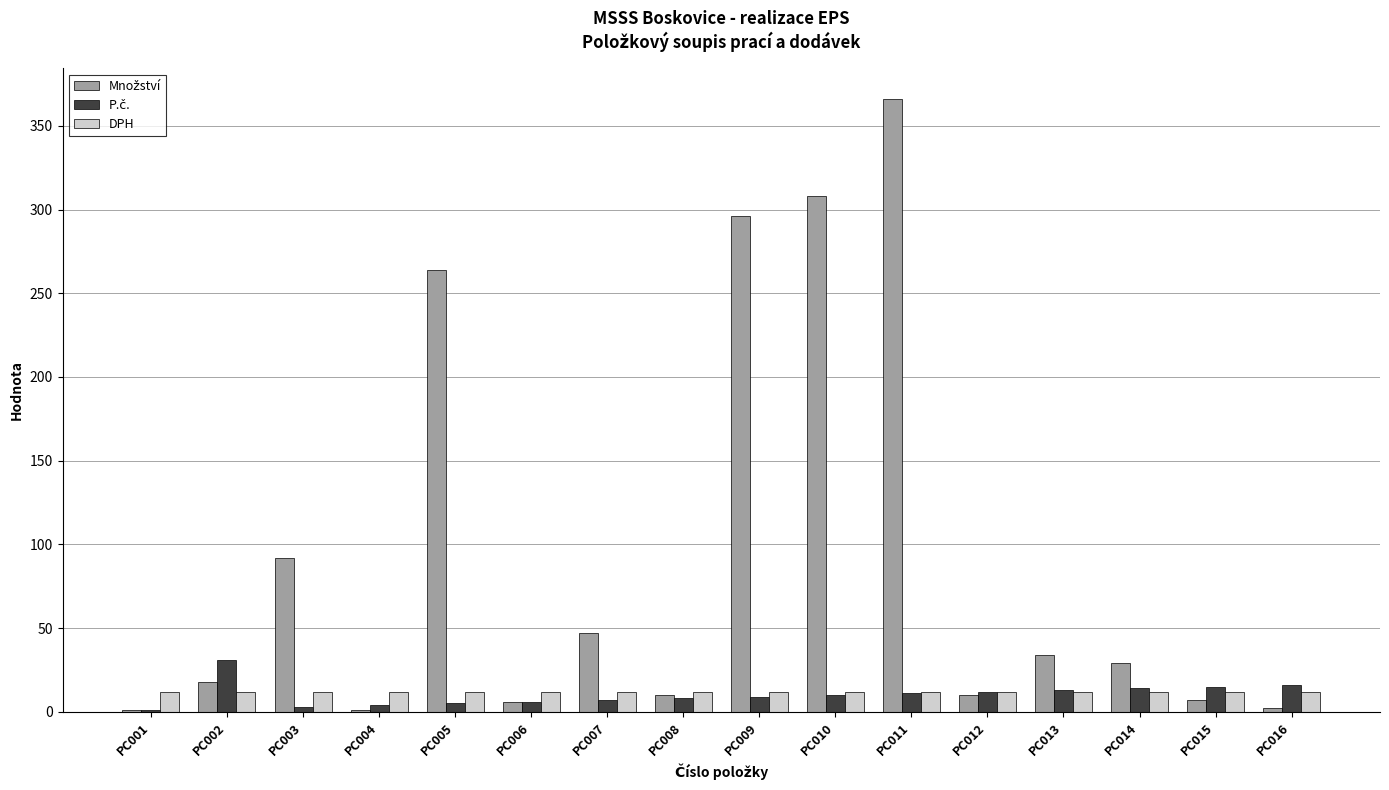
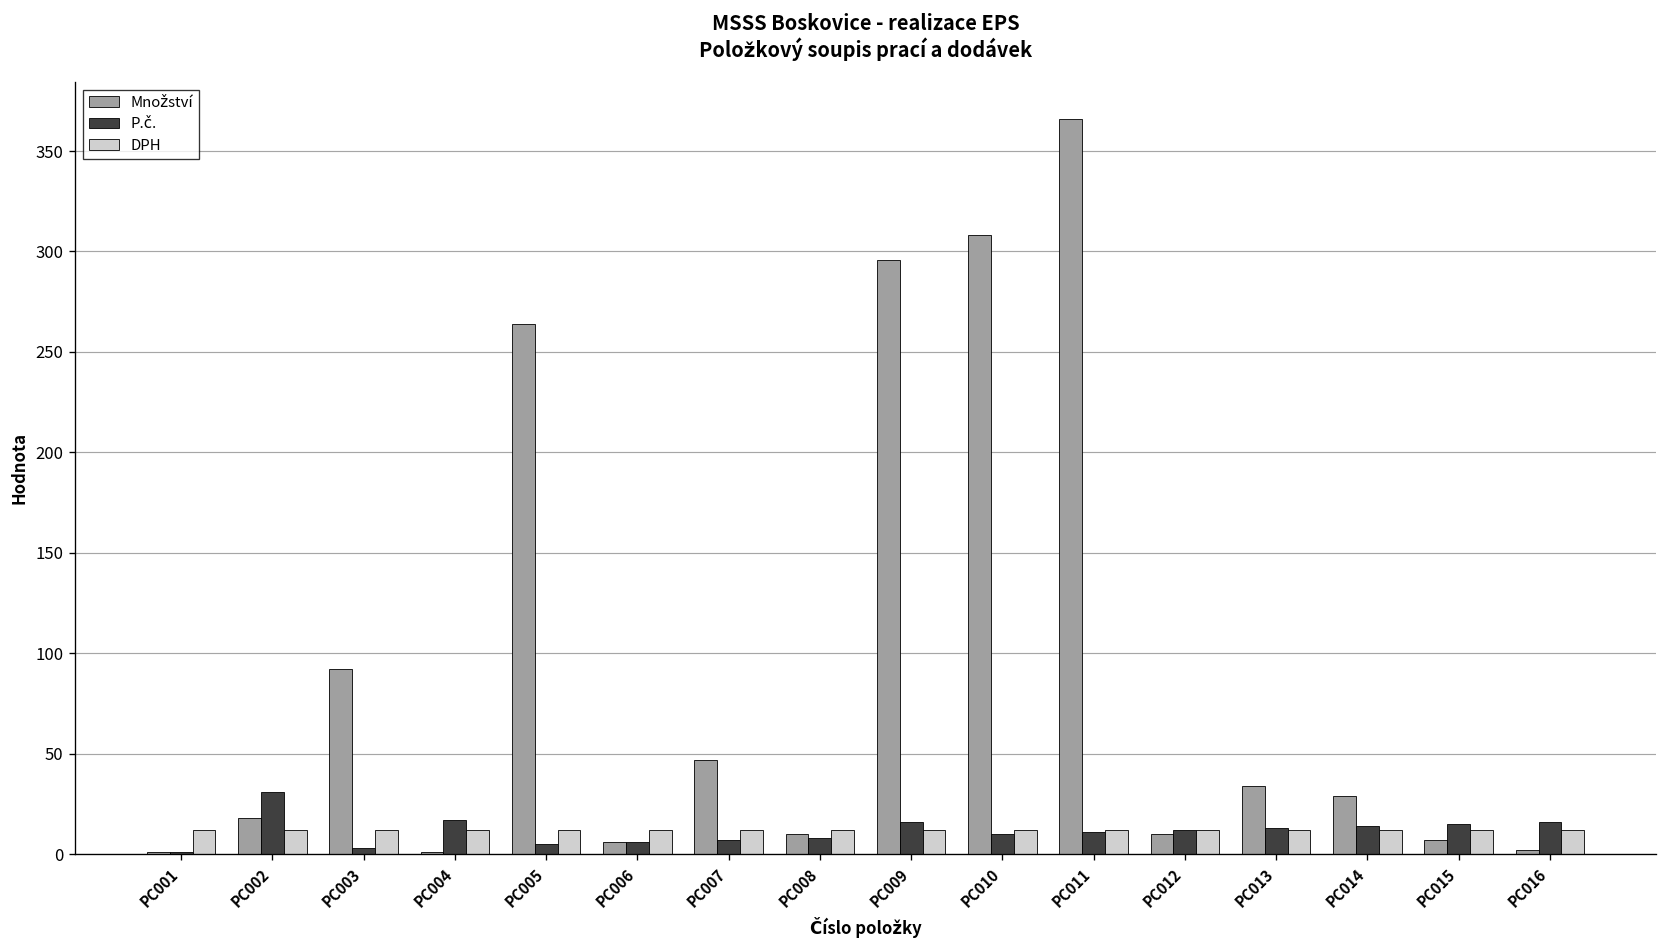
P.č., PC004: 4 -> 17
P.č., PC009: 9 -> 16
